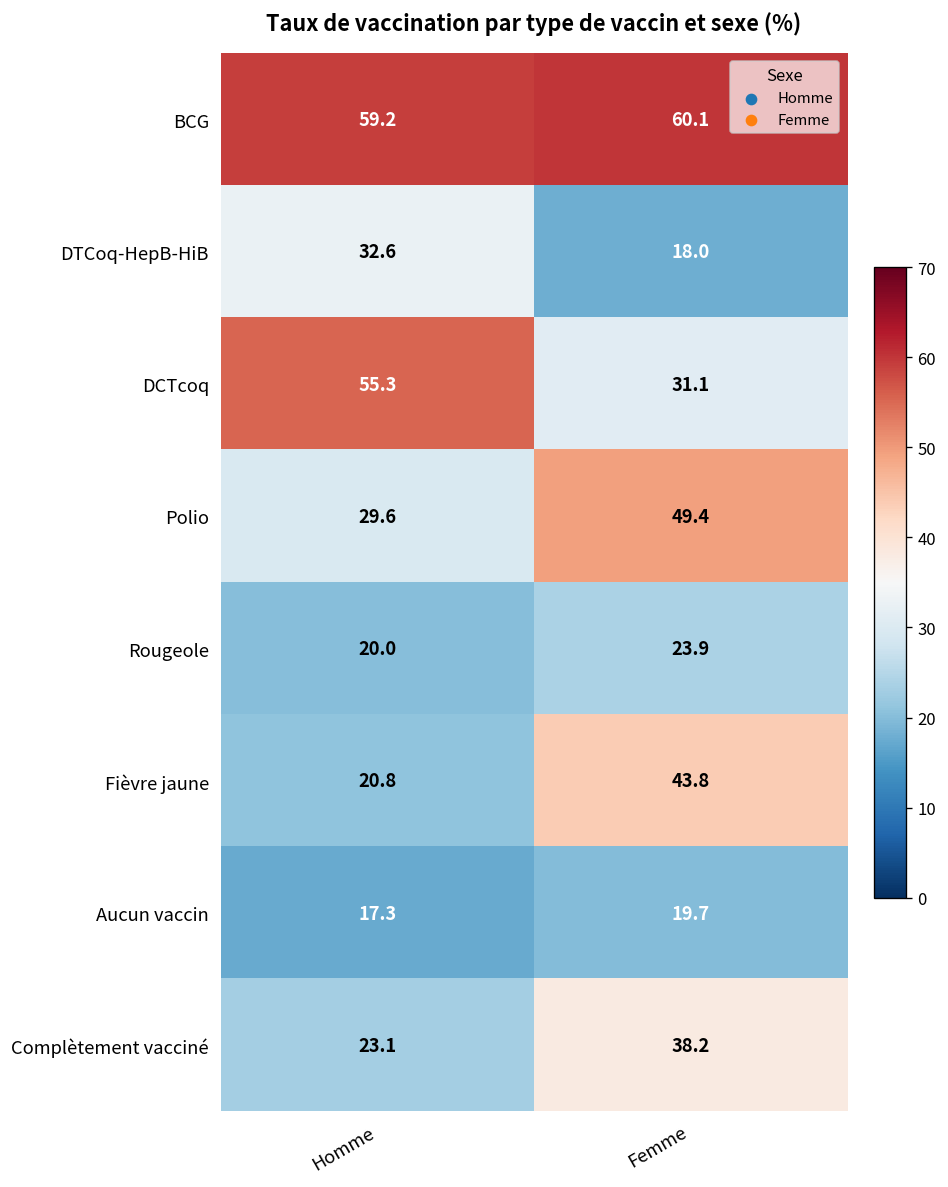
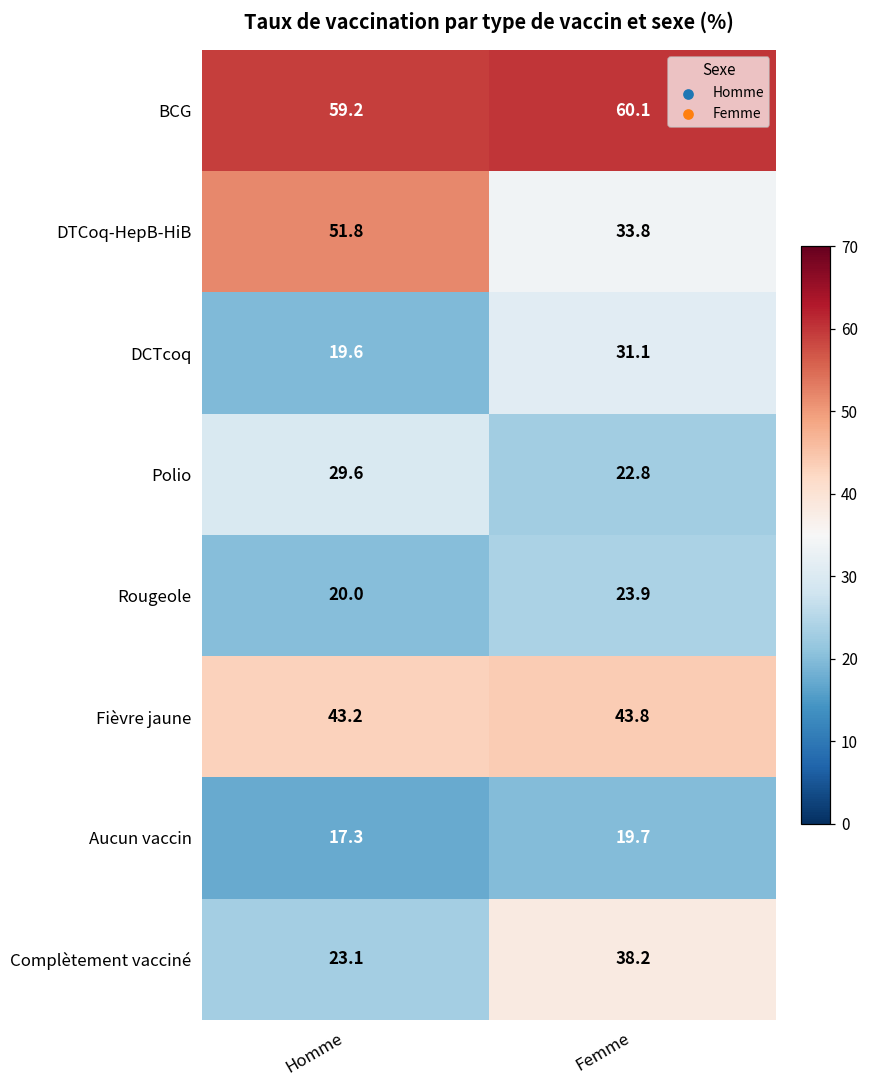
DTCoq-HepB-HiB, Homme: 32.6 -> 51.8
DTCoq-HepB-HiB, Femme: 18.0 -> 33.8
DCTcoq, Homme: 55.3 -> 19.6
Polio, Femme: 49.4 -> 22.8
Fièvre jaune, Homme: 20.8 -> 43.2
